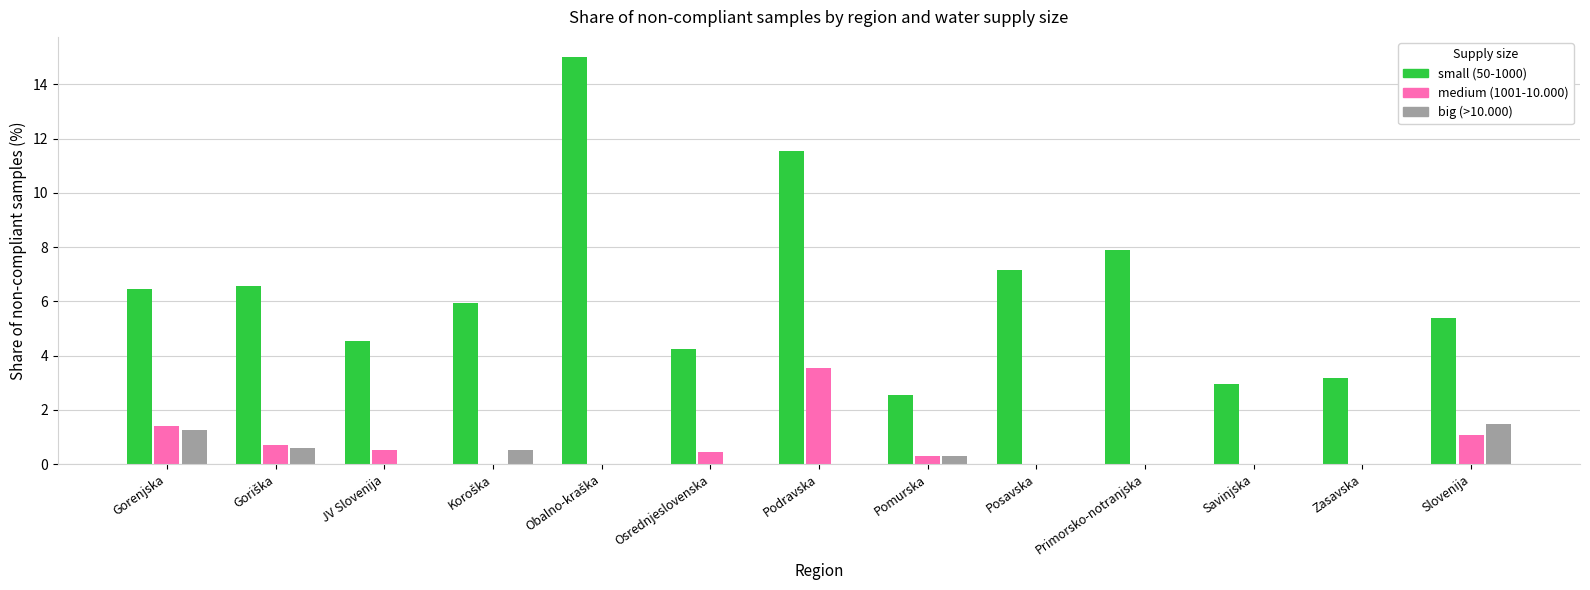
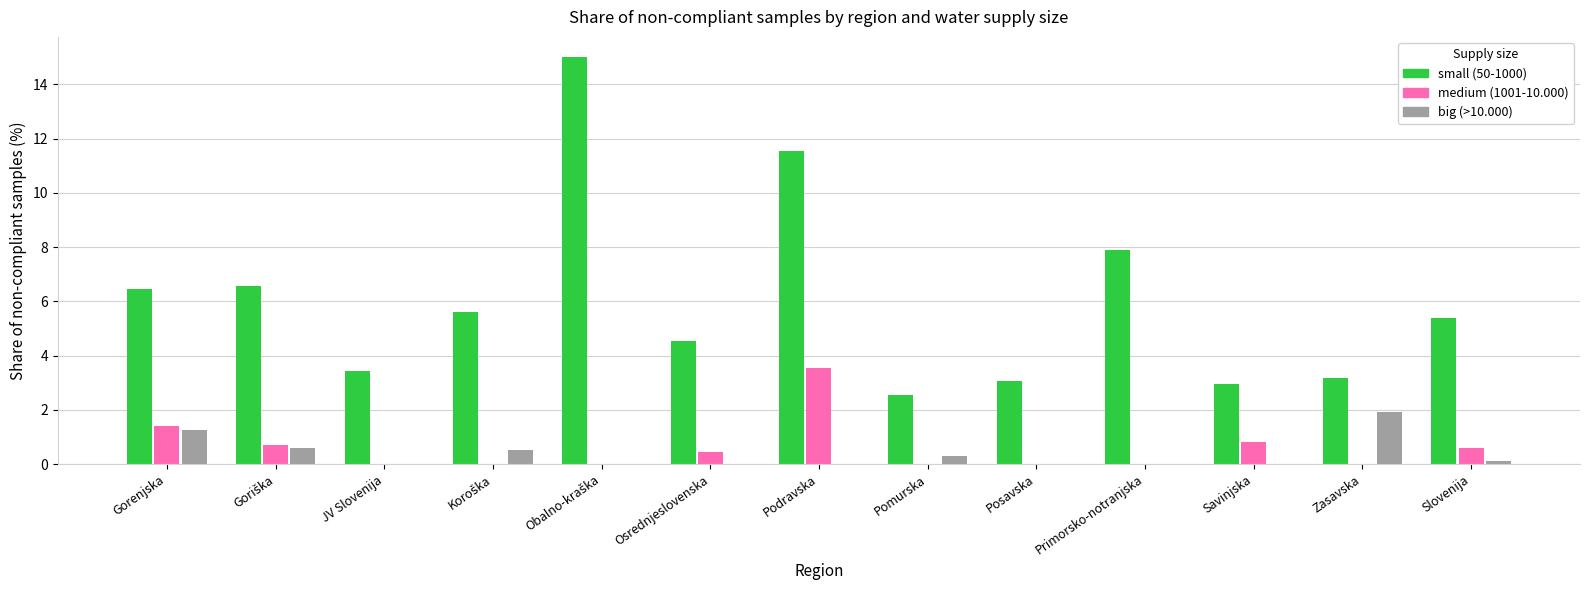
small (50-1000), JV Slovenija: 4.5 -> 3.4
medium (1001-10.000), JV Slovenija: 0.5 -> 0.0
small (50-1000), Koroška: 5.9 -> 5.6
small (50-1000), Osrednjeslovenska: 4.2 -> 4.5
medium (1001-10.000), Pomurska: 0.3 -> 0.0
small (50-1000), Posavska: 7.2 -> 3.1
medium (1001-10.000), Savinjska: 0.0 -> 0.8
big (>10.000), Zasavska: 0.0 -> 1.9
medium (1001-10.000), Slovenija: 1.1 -> 0.6
big (>10.000), Slovenija: 1.5 -> 0.1
